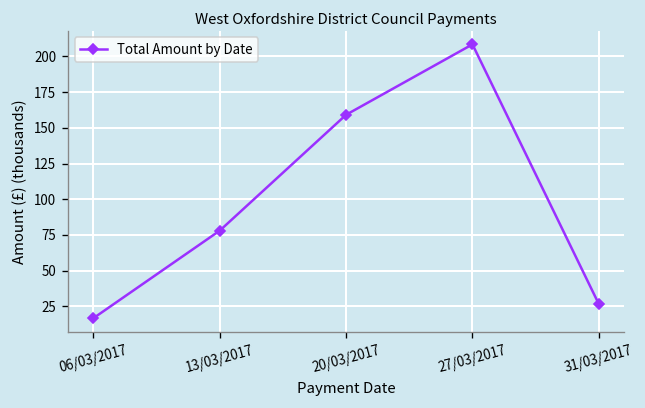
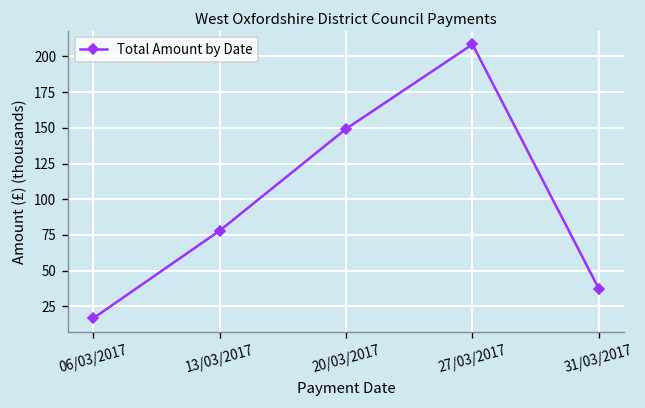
20/03/2017: 159 -> 149
31/03/2017: 27 -> 37
